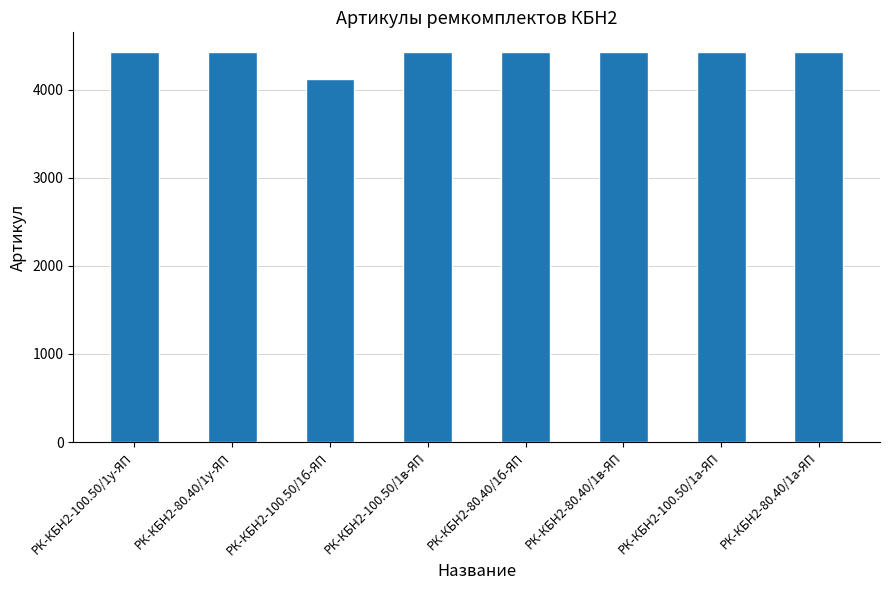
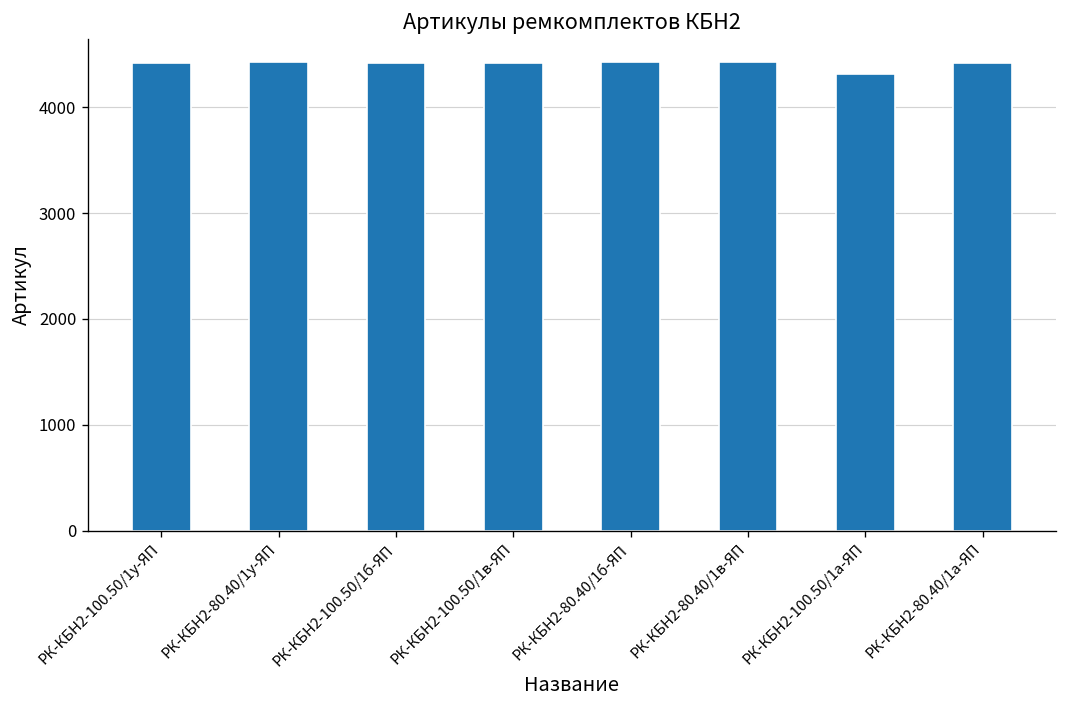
РК-КБН2-100.50/1б-ЯП: 4100 -> 4400
РК-КБН2-100.50/1а-ЯП: 4400 -> 4300
